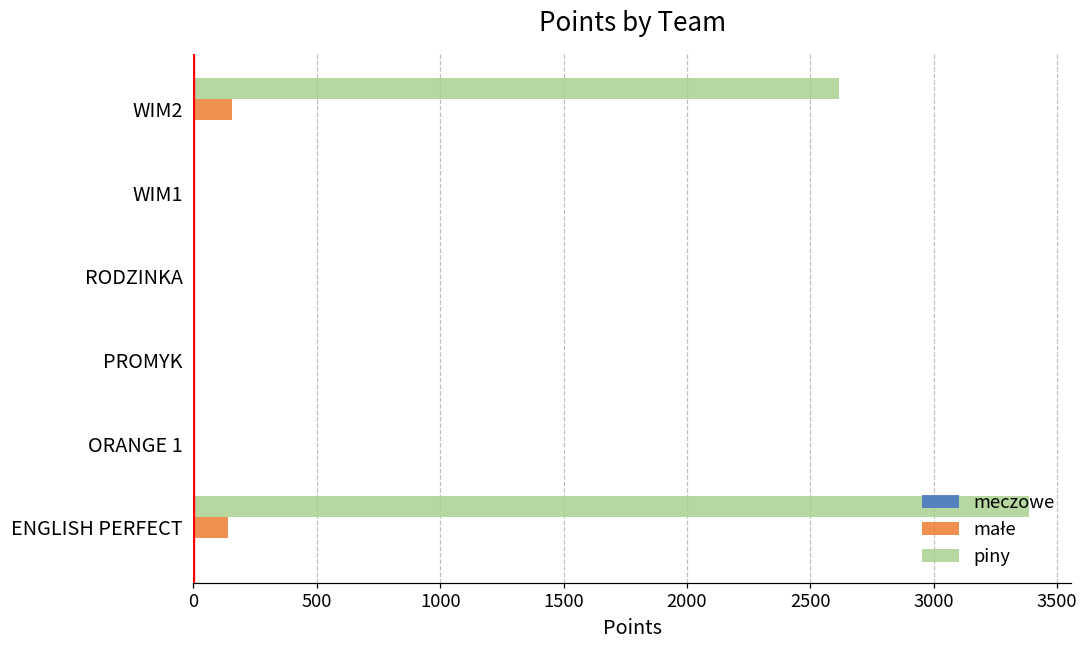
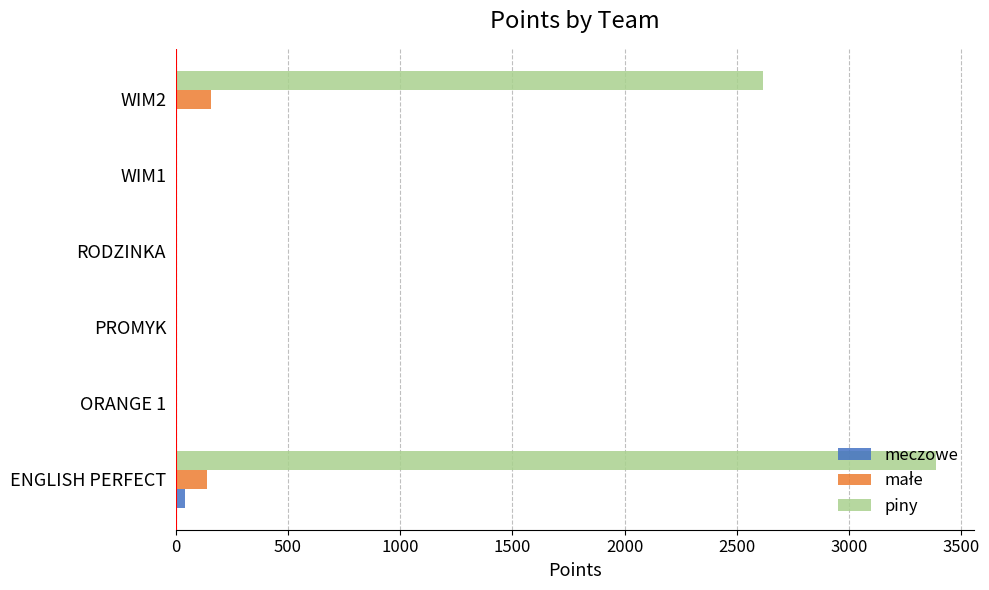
meczowe, ENGLISH PERFECT: 0 -> 40
